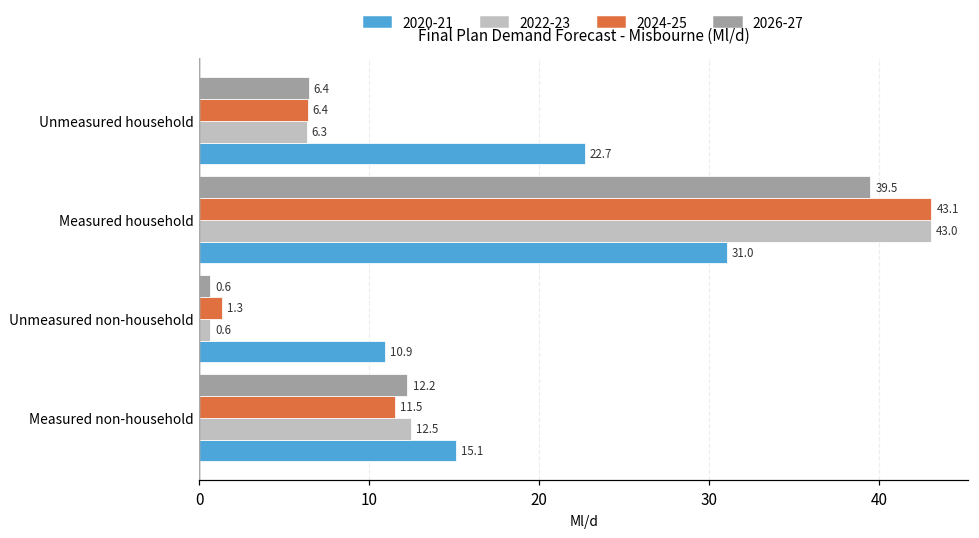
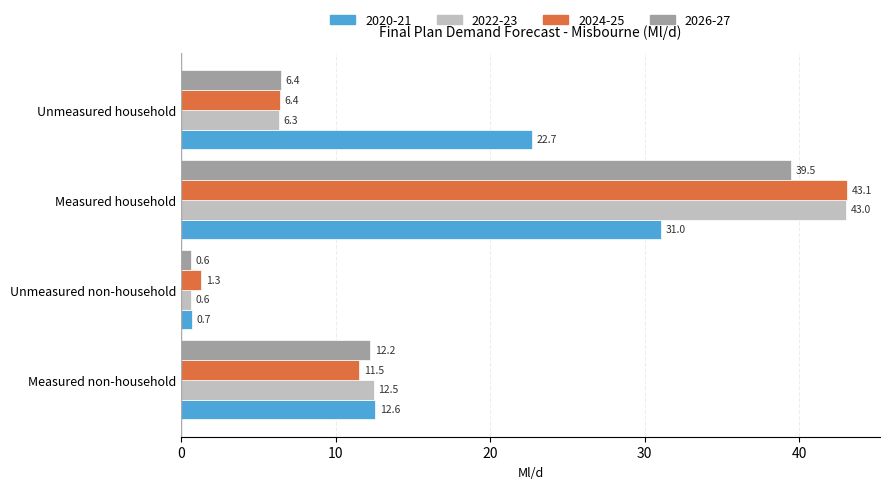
2020-21, Unmeasured non-household: 10.9 -> 0.7
2020-21, Measured non-household: 15.1 -> 12.6
